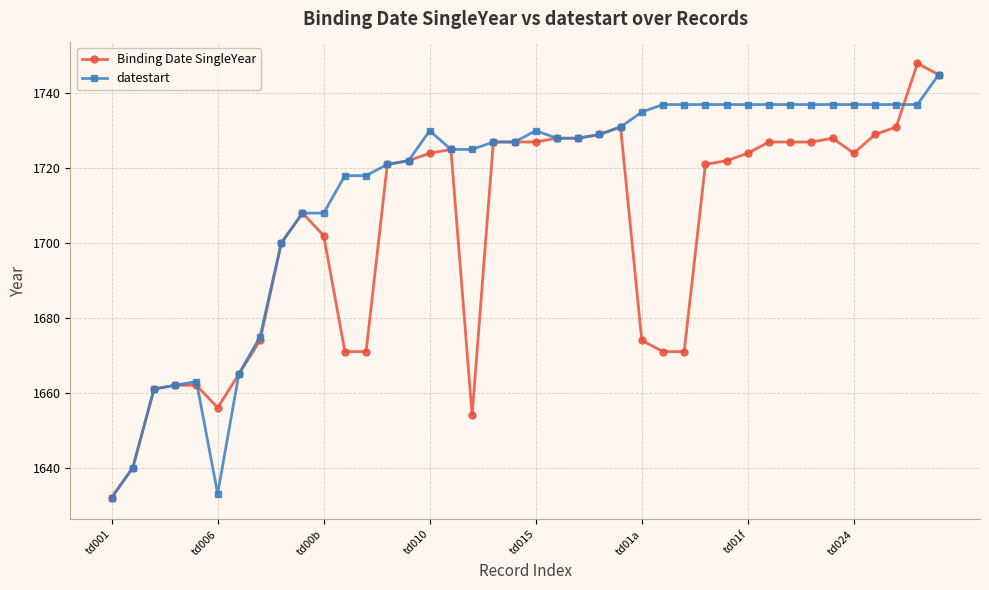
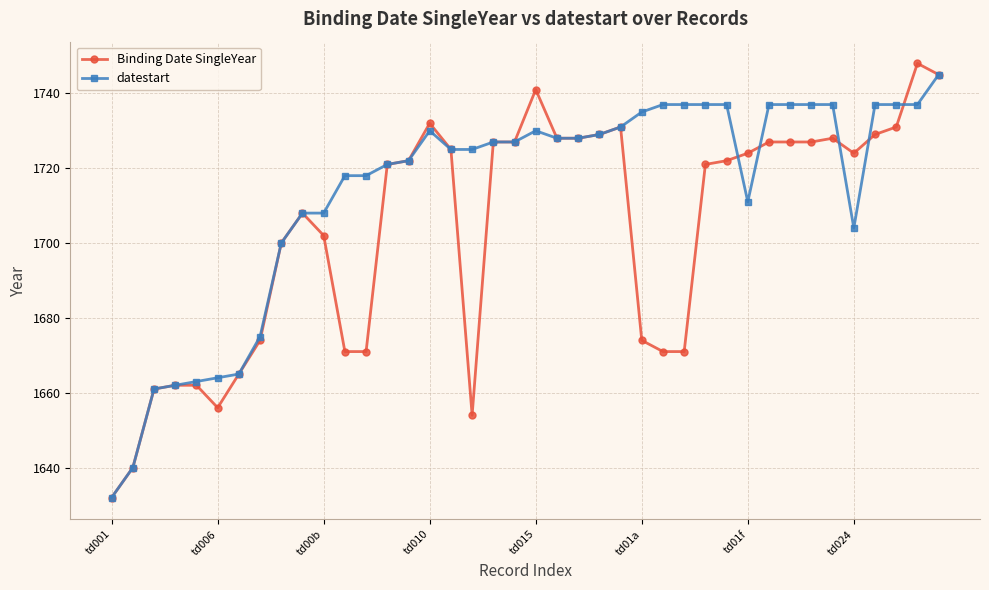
datestart, td006: 1633 -> 1664
Binding Date SingleYear, td010: 1724 -> 1732
Binding Date SingleYear, td015: 1727 -> 1741
datestart, td01f: 1737 -> 1711
datestart, td024: 1737 -> 1704
